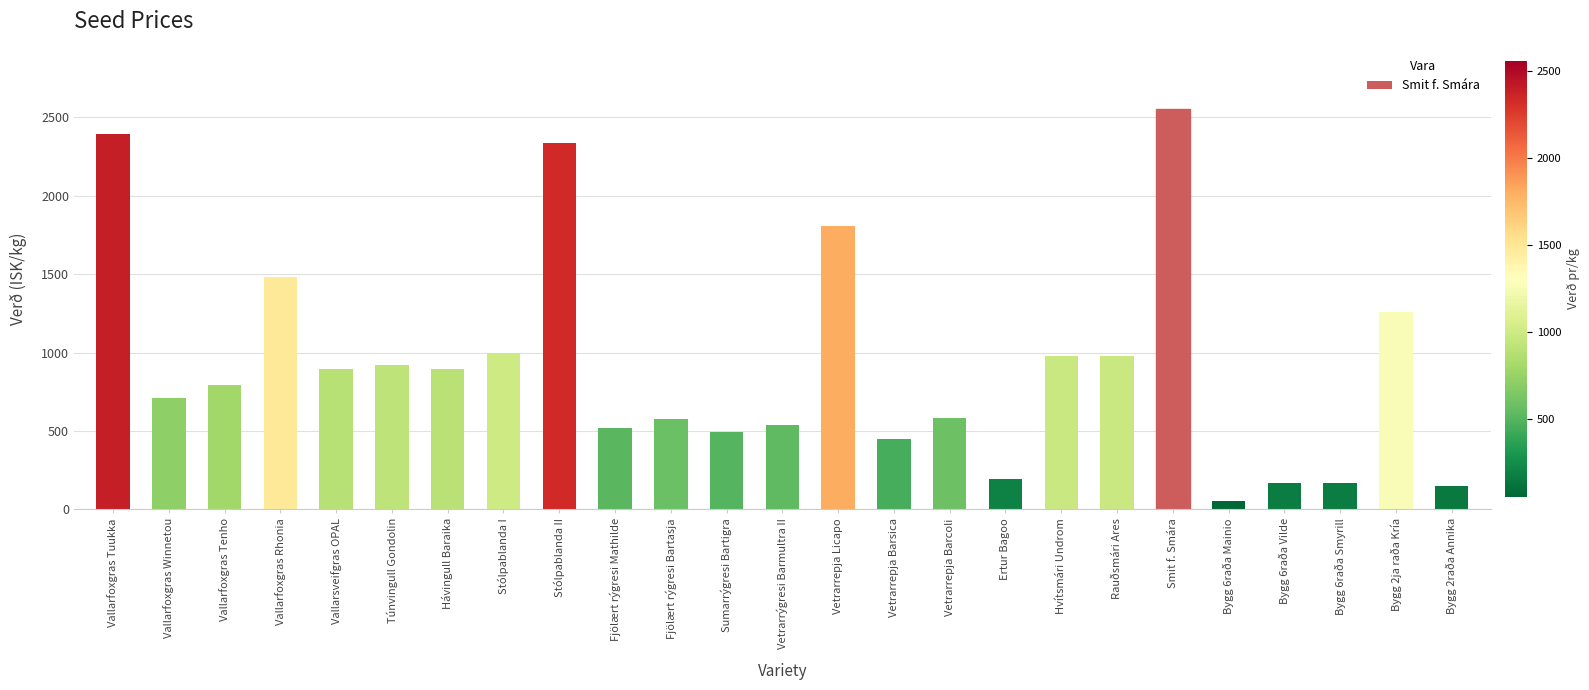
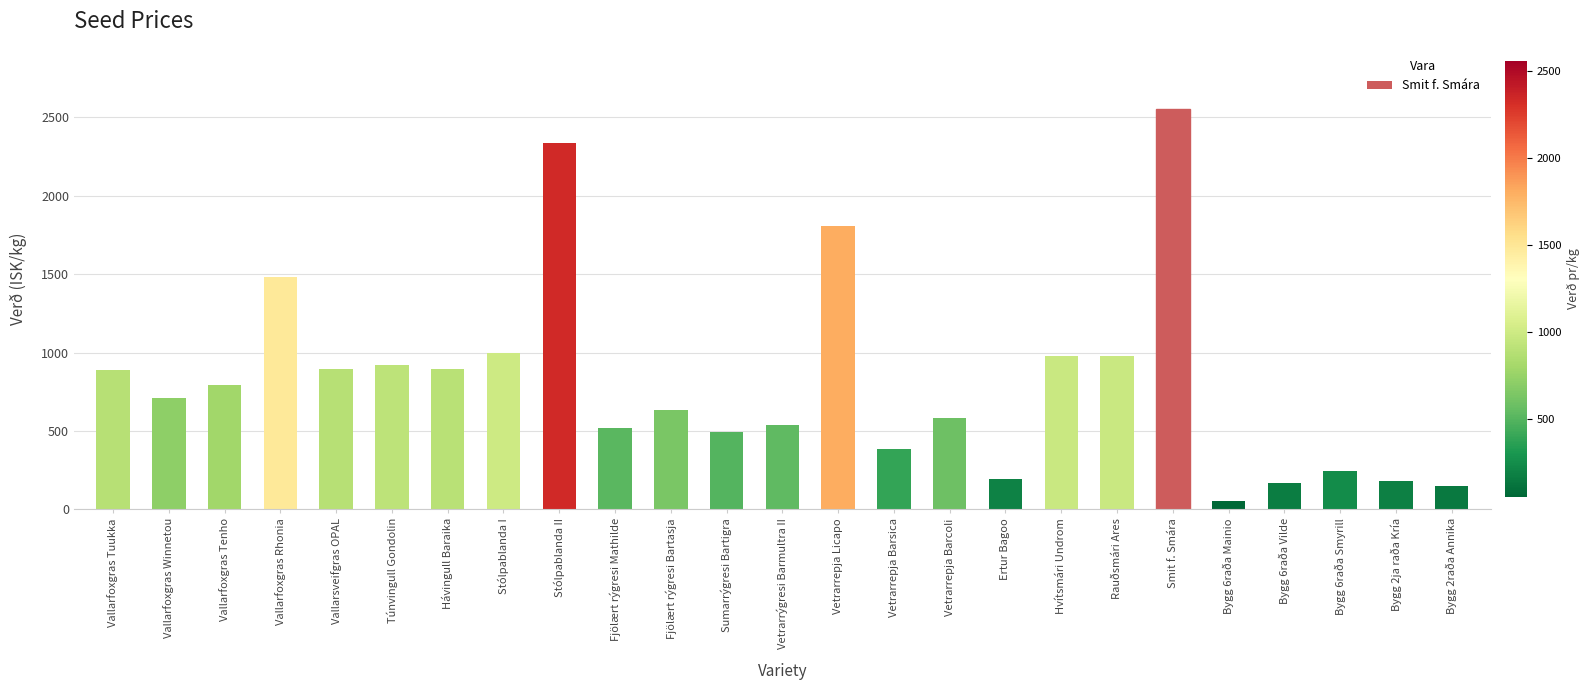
Vallarfoxgras Tuukka: 2400 -> 890
Fjölært rýgresi Bartasja: 580 -> 630
Vetrarrepja Barsica: 450 -> 390
Bygg 6raða Smyrill: 170 -> 250
Bygg 2ja raða Kría: 1260 -> 180
